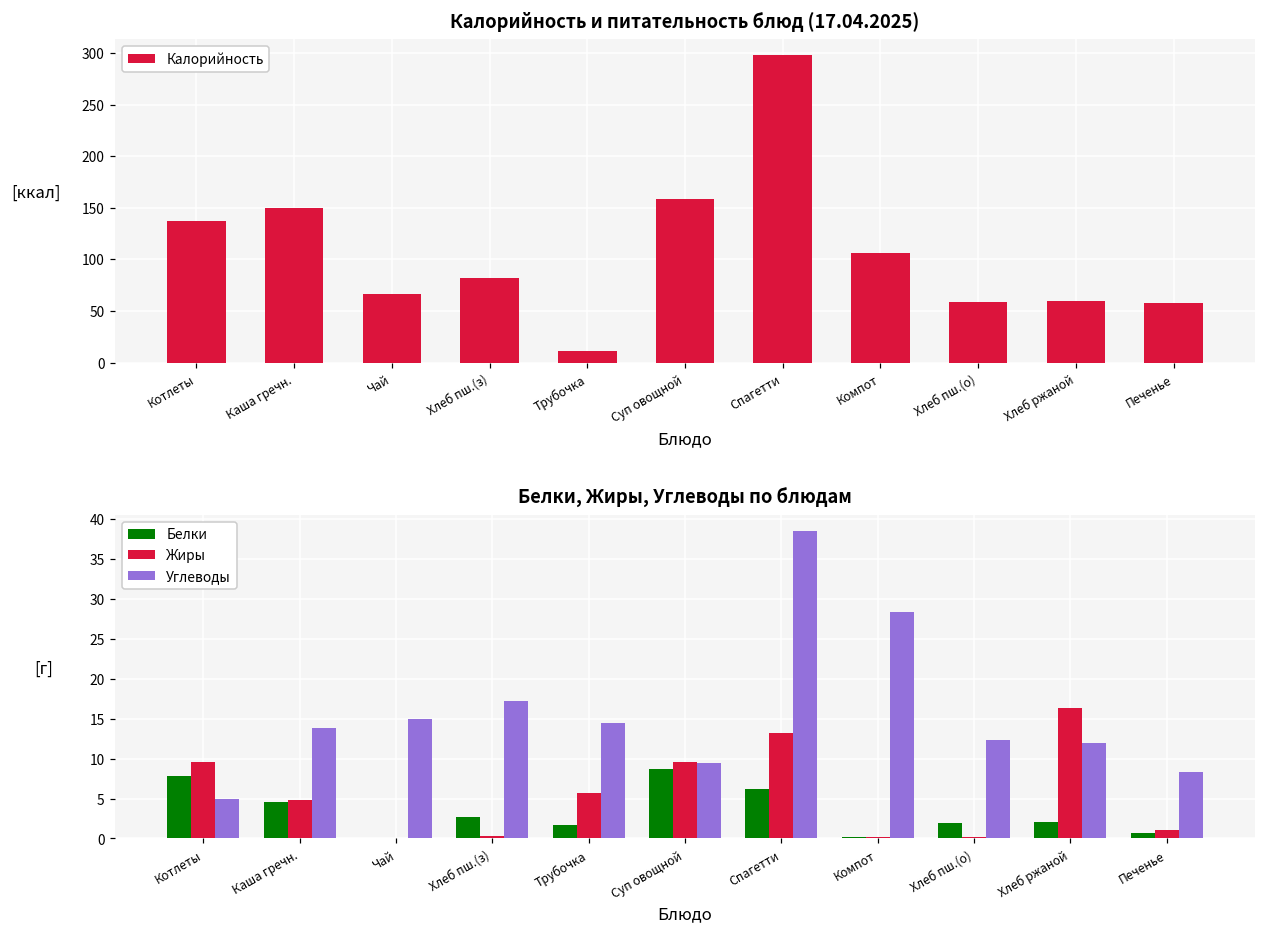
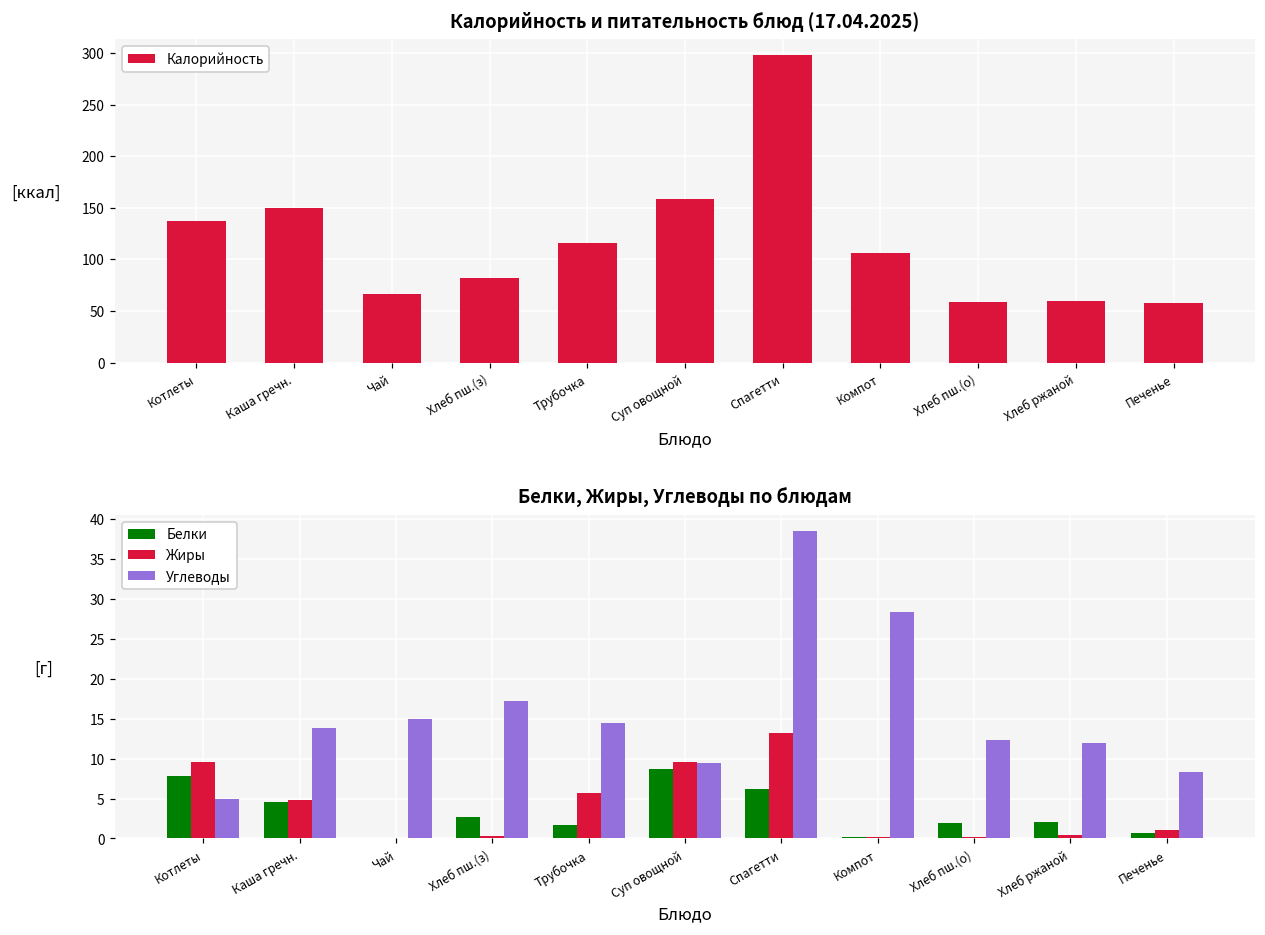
Калорийность и питательность блюд (17.04.2025), Трубочка: 10 -> 120
Белки, Жиры, Углеводы по блюдам, Жиры, Хлеб ржаной: 16 -> 0
